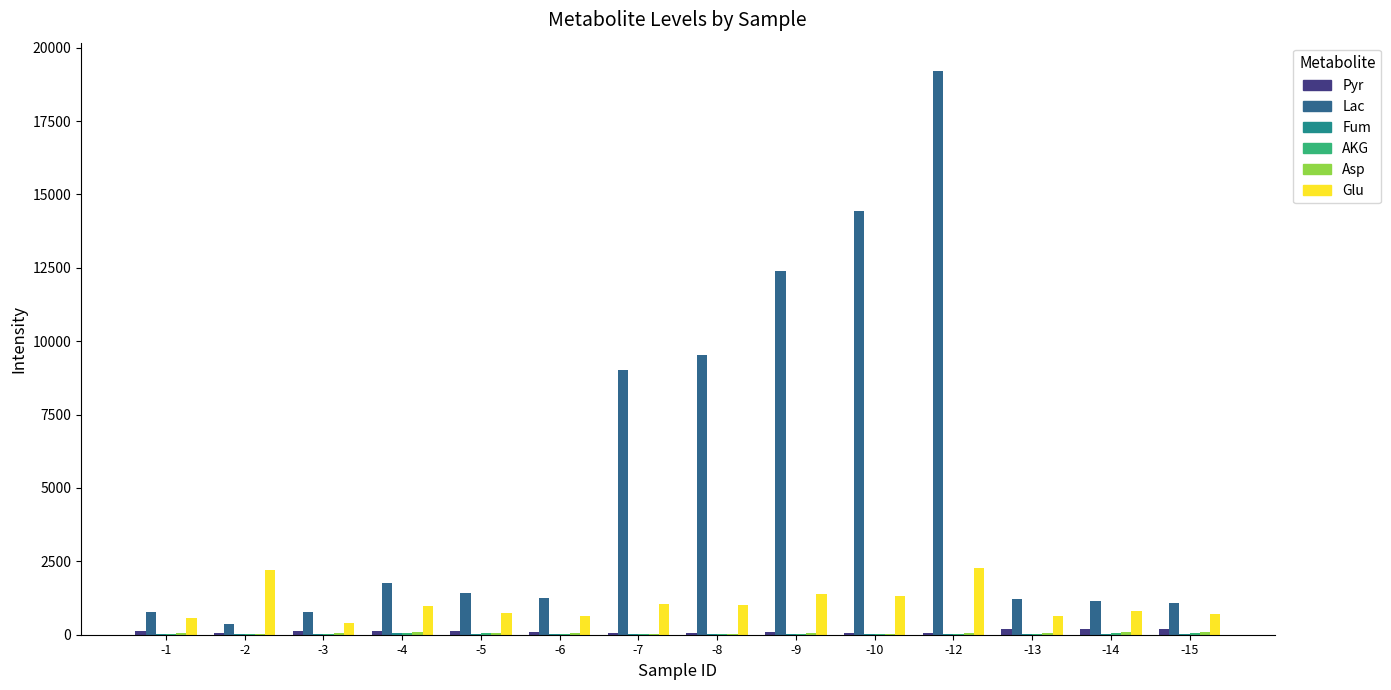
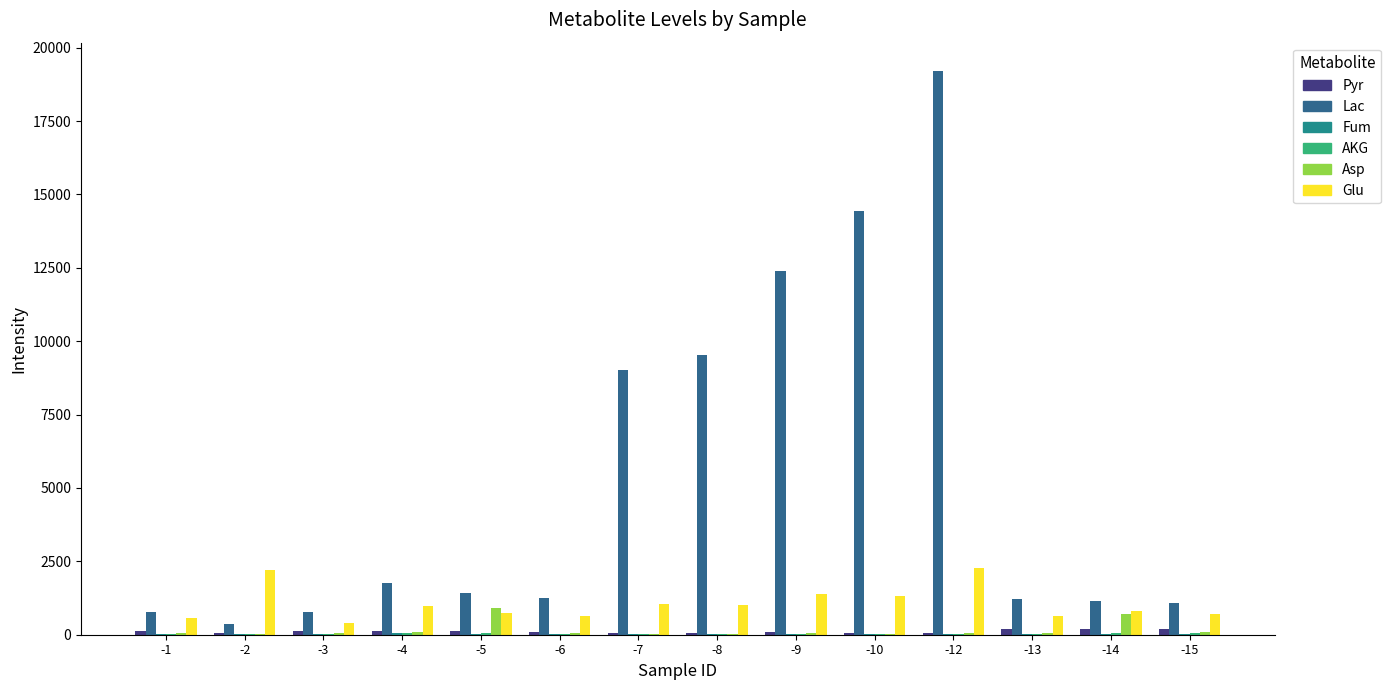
Asp, -5: 100 -> 900
Asp, -14: 100 -> 700
